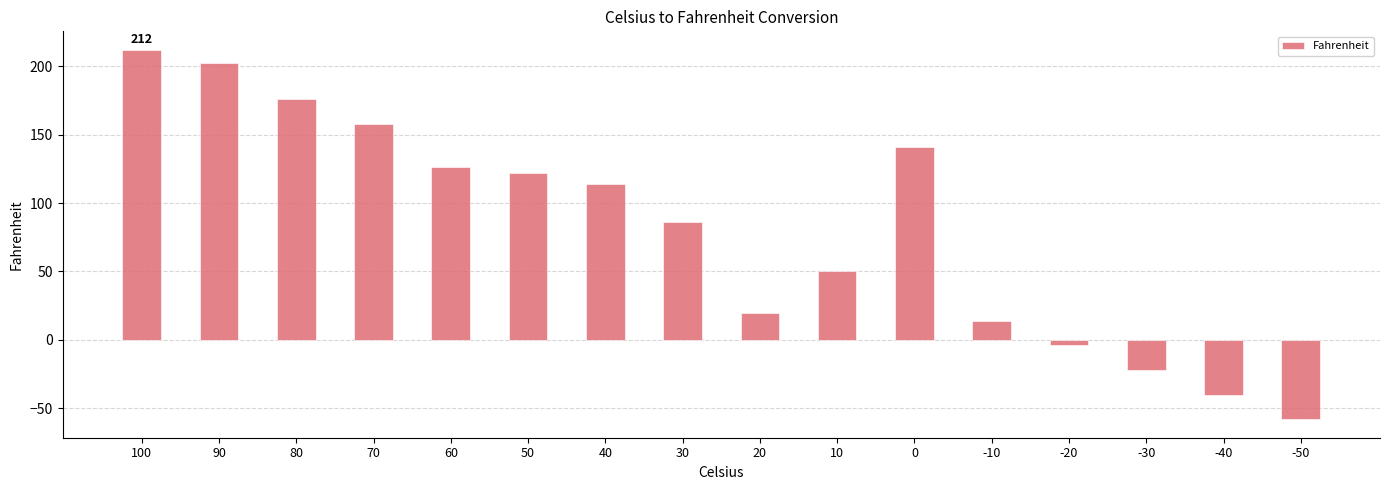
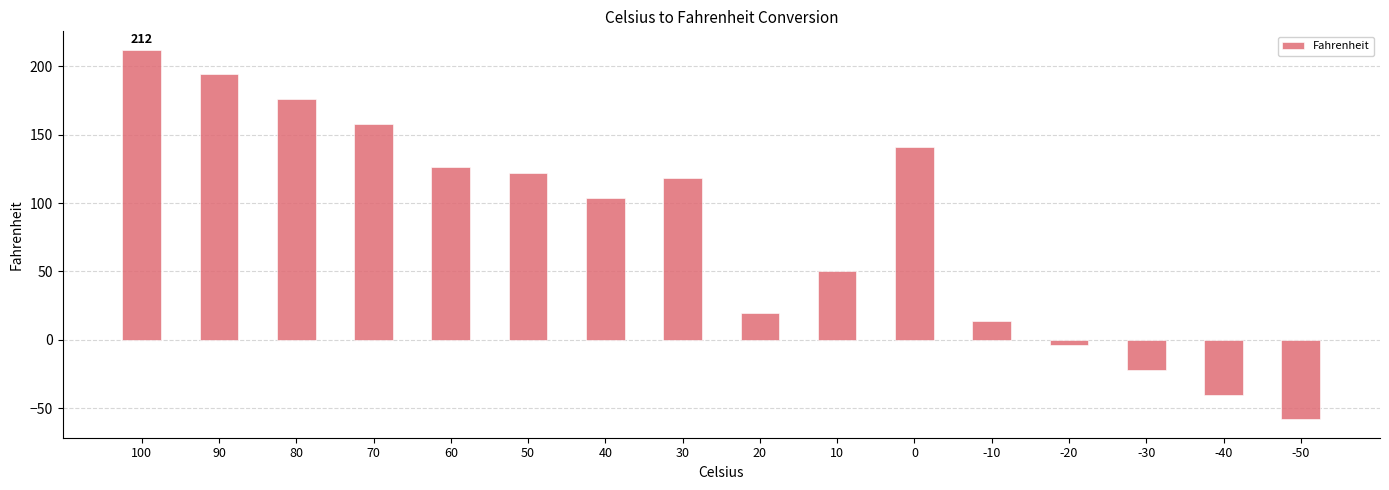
90: 202 -> 194
40: 114 -> 104
30: 86 -> 118
